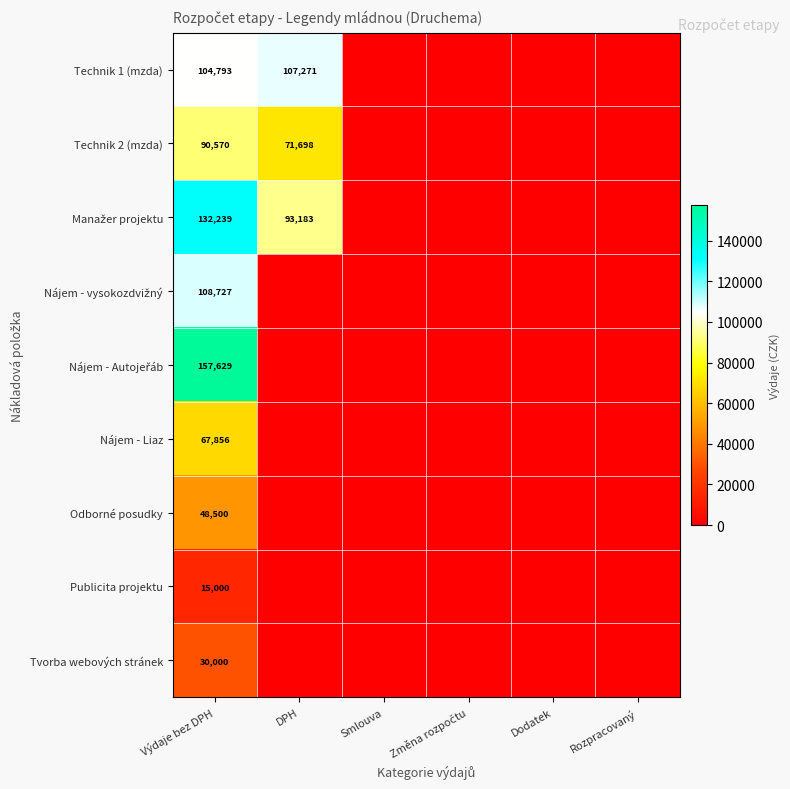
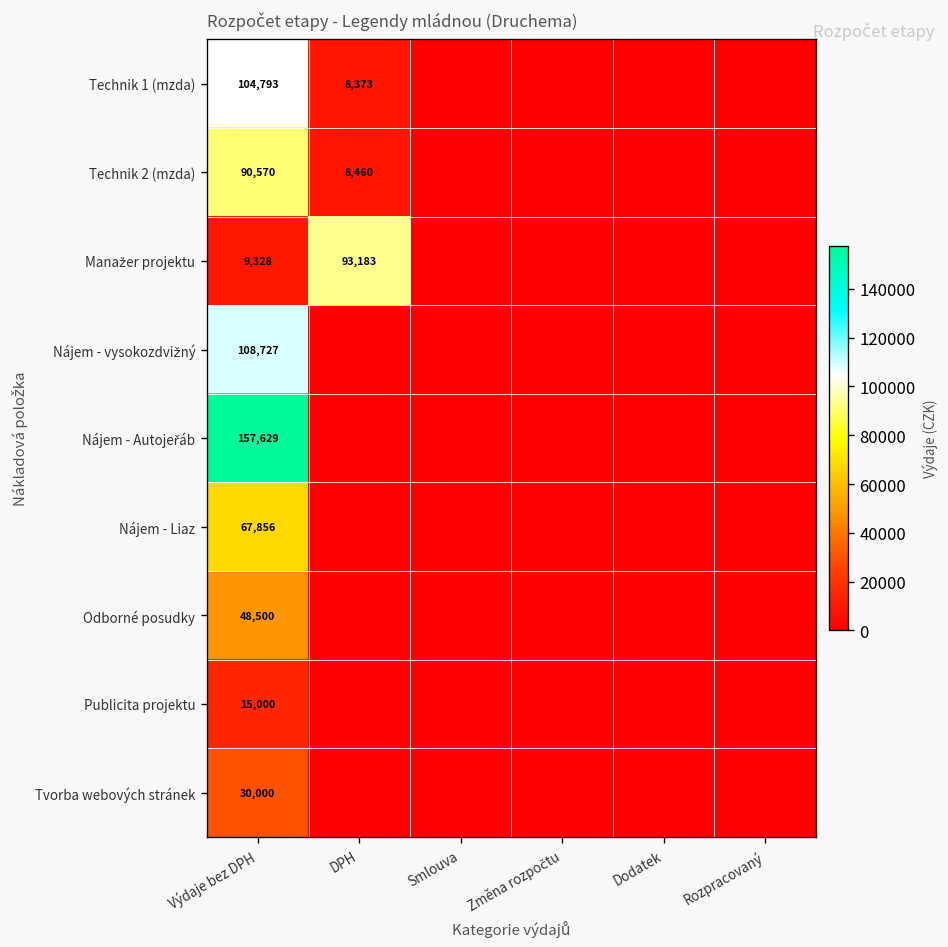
Technik 1 (mzda), DPH: 107,271 -> 8,373
Technik 2 (mzda), DPH: 71,698 -> 8,460
Manažer projektu, Výdaje bez DPH: 132,239 -> 9,328
